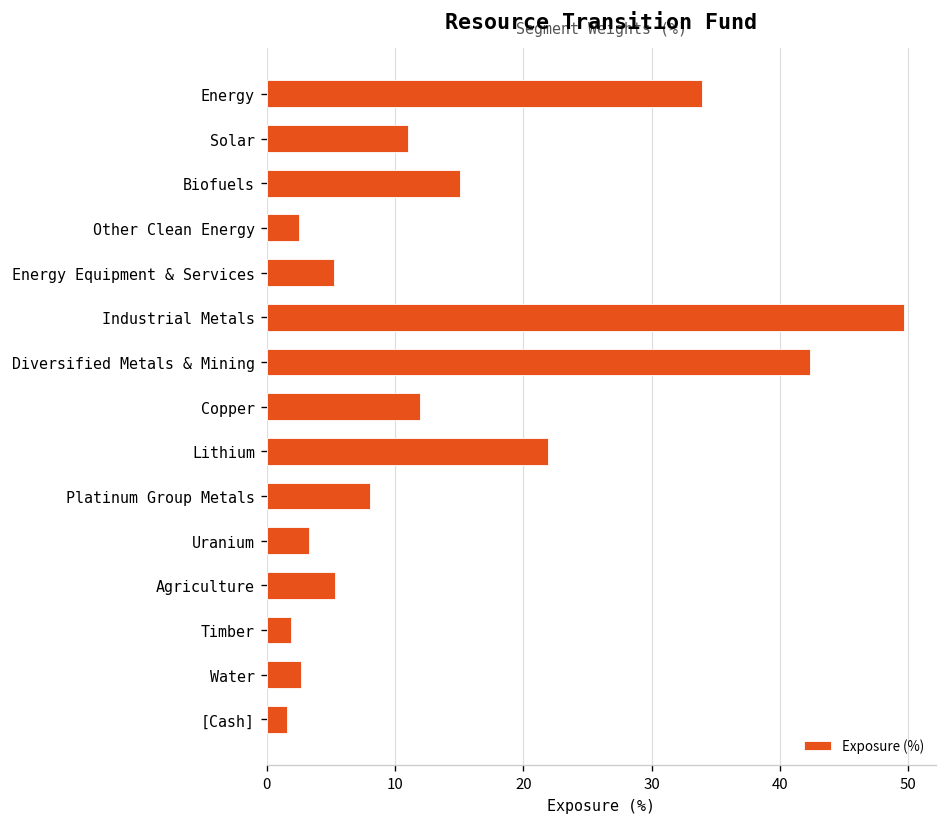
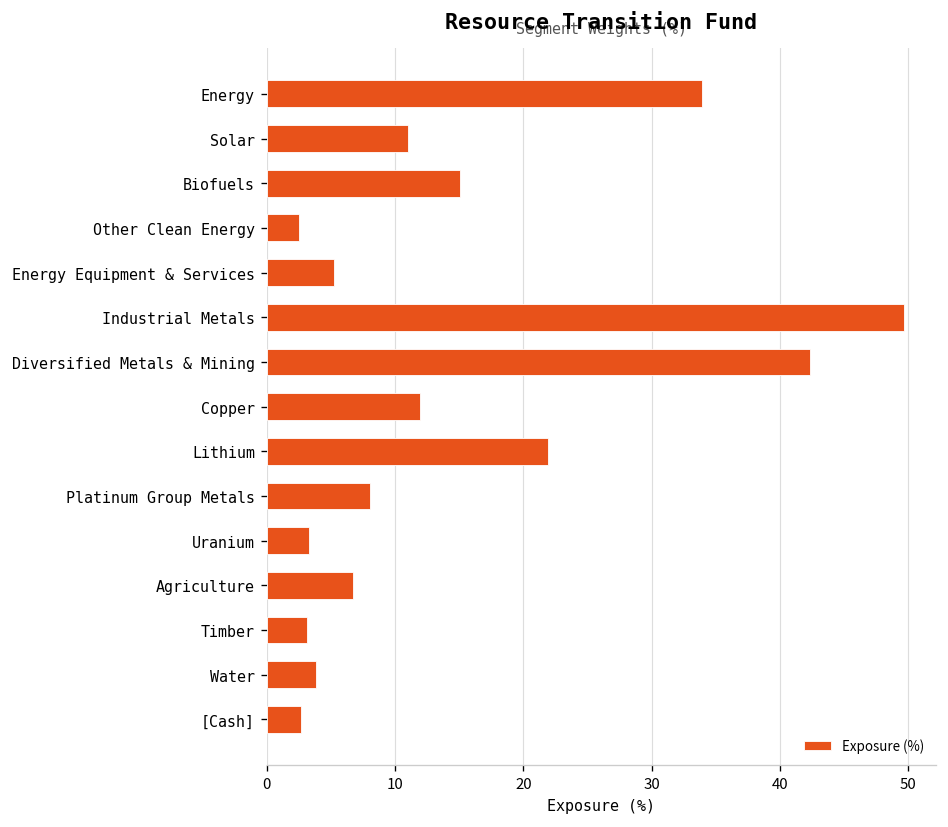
Agriculture: 5.3 -> 6.8
Timber: 1.9 -> 3.2
Water: 2.6 -> 3.8
[Cash]: 1.6 -> 2.7
